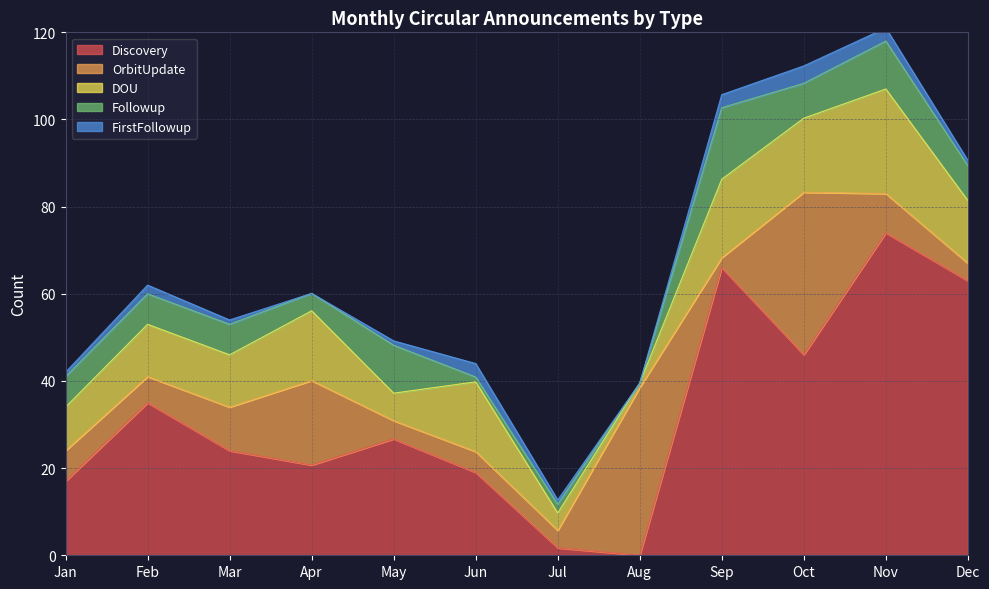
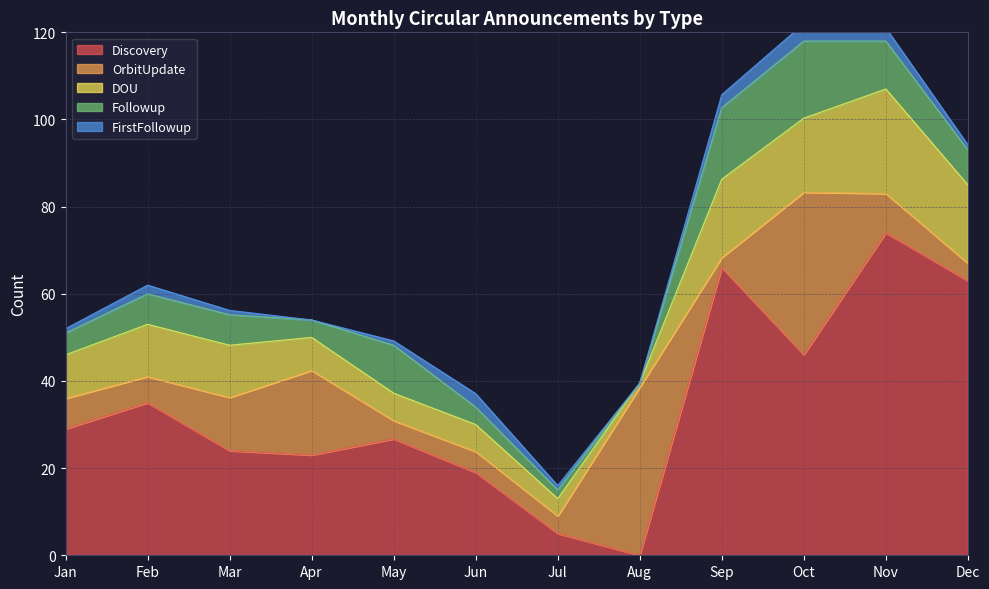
Discovery, Jan: 17 -> 29
Followup, Jan: 7 -> 5
OrbitUpdate, Mar: 10 -> 12
Discovery, Apr: 21 -> 23
DOU, Apr: 16 -> 8
DOU, Jun: 16 -> 6
Followup, Jun: 1 -> 4
Discovery, Jul: 2 -> 5
Followup, Oct: 8 -> 18
DOU, Dec: 14 -> 18
